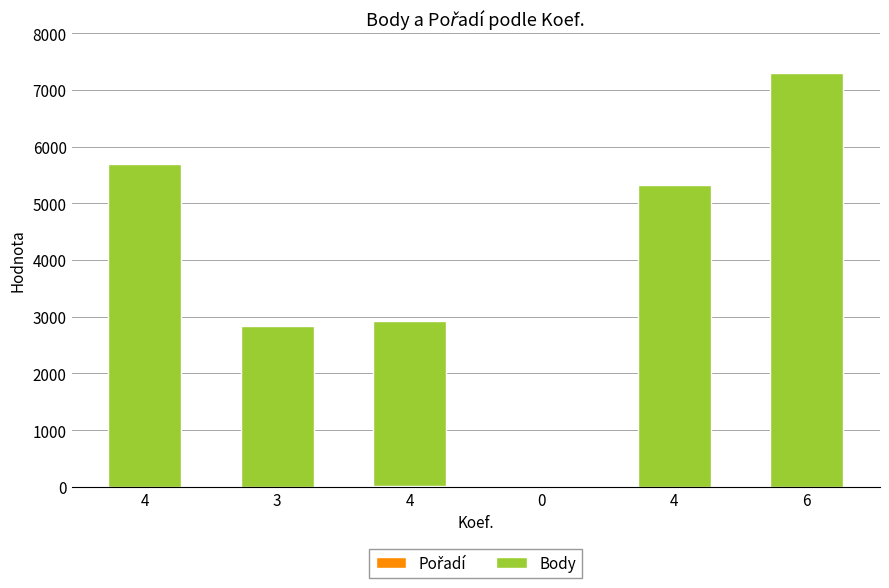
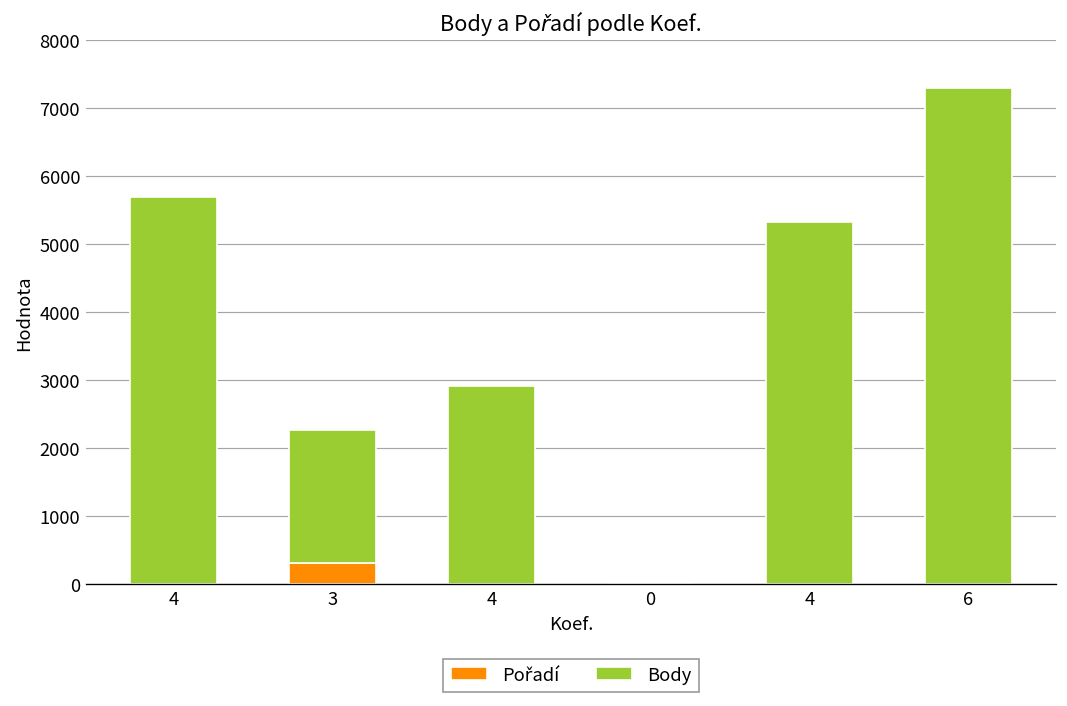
Pořadí, 3: 0 -> 300
Body, 3: 2800 -> 1900
